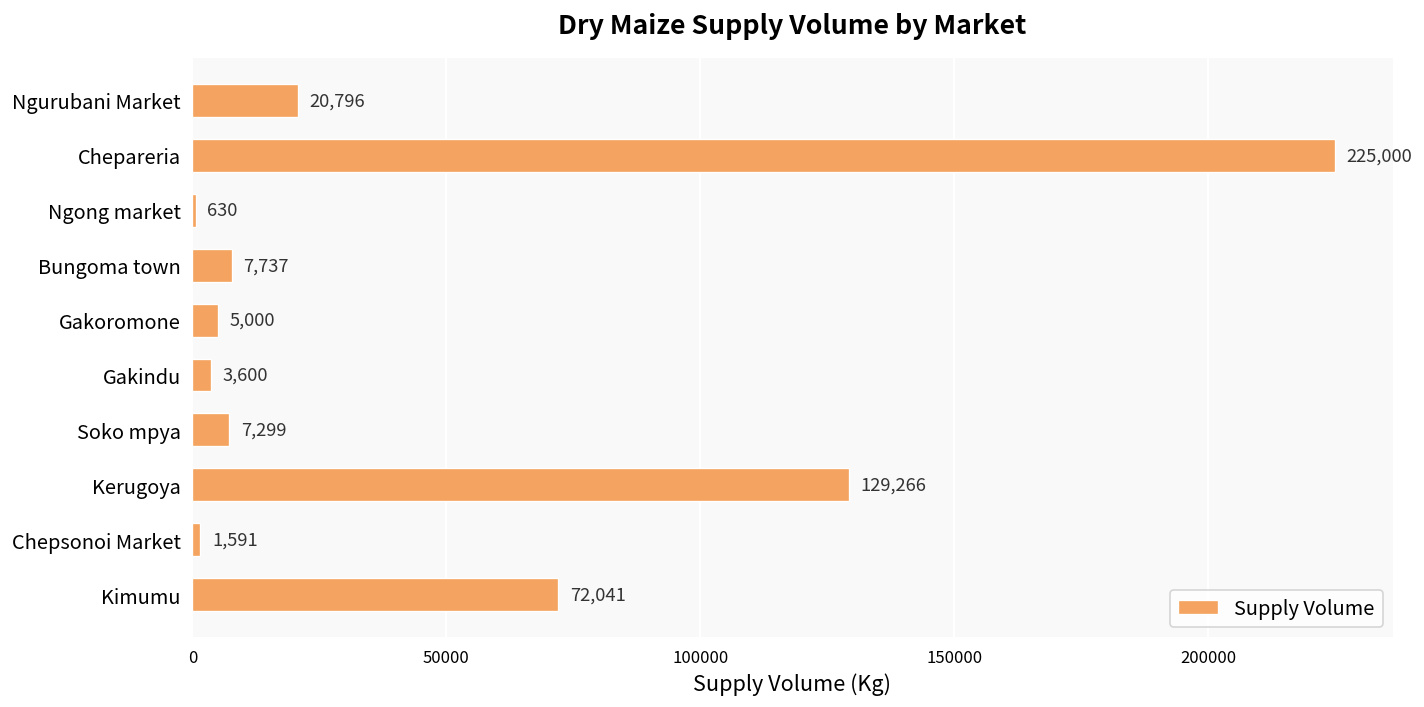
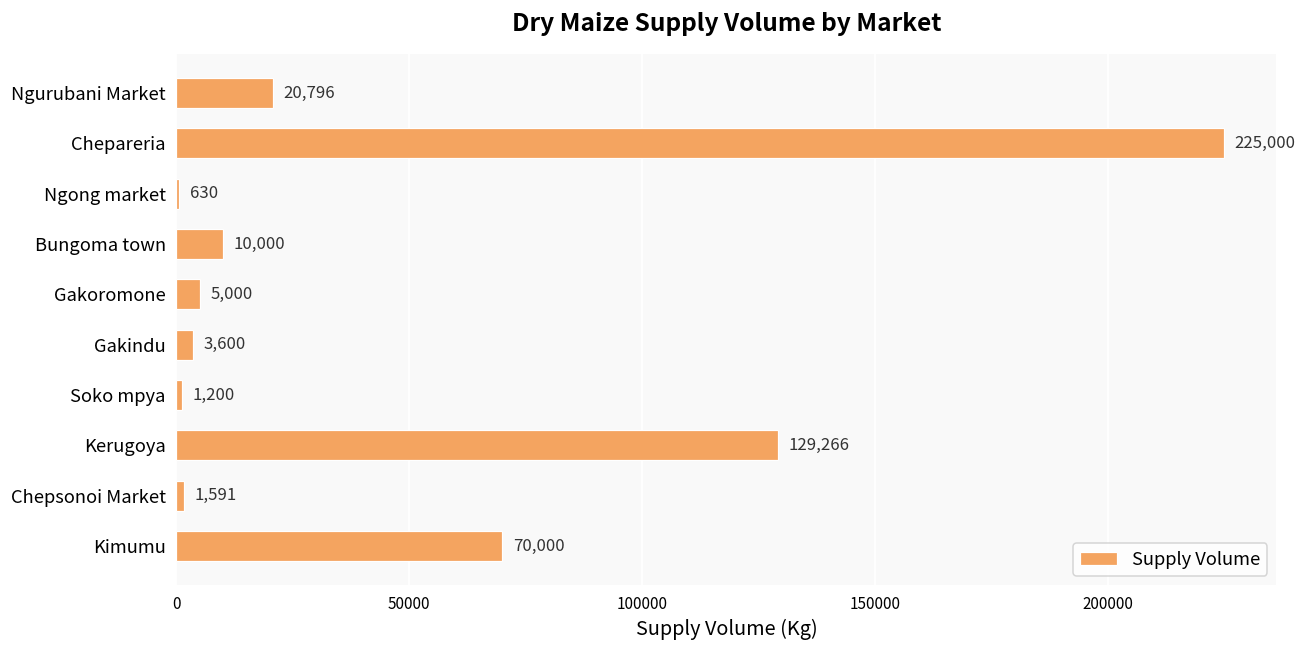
Bungoma town: 7,737 -> 10,000
Soko mpya: 7,299 -> 1,200
Kimumu: 72,041 -> 70,000
